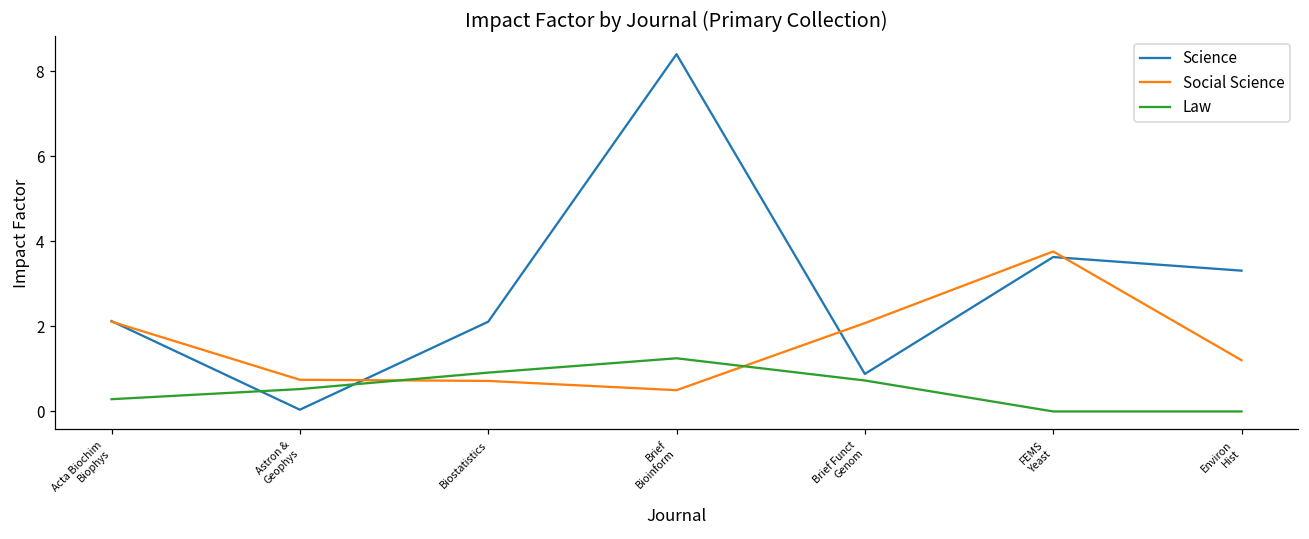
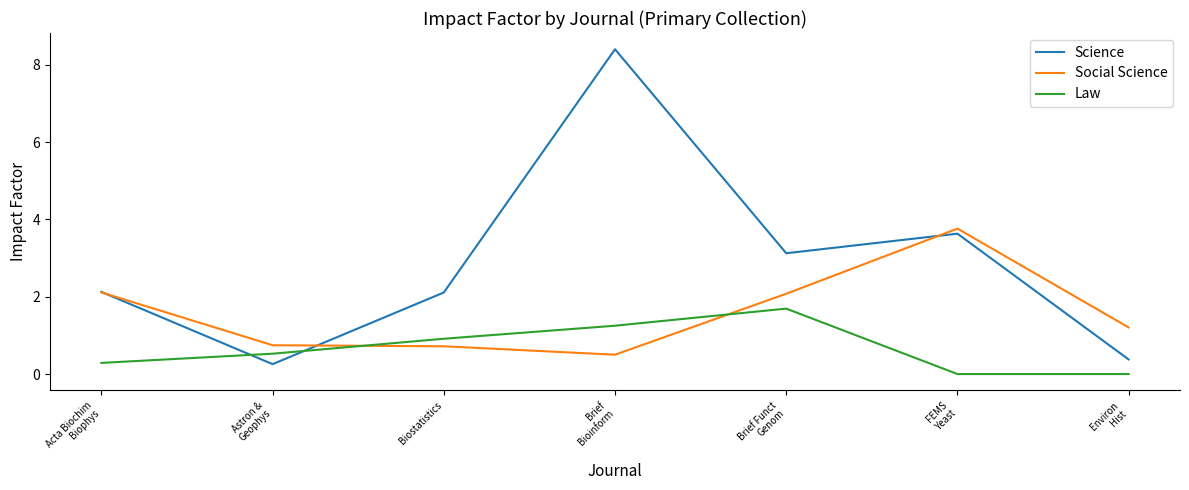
Science, Astron & Geophys: 0.0 -> 0.3
Science, Brief Funct Genom: 0.9 -> 3.1
Law, Brief Funct Genom: 0.7 -> 1.7
Science, Environ Hist: 3.3 -> 0.4
